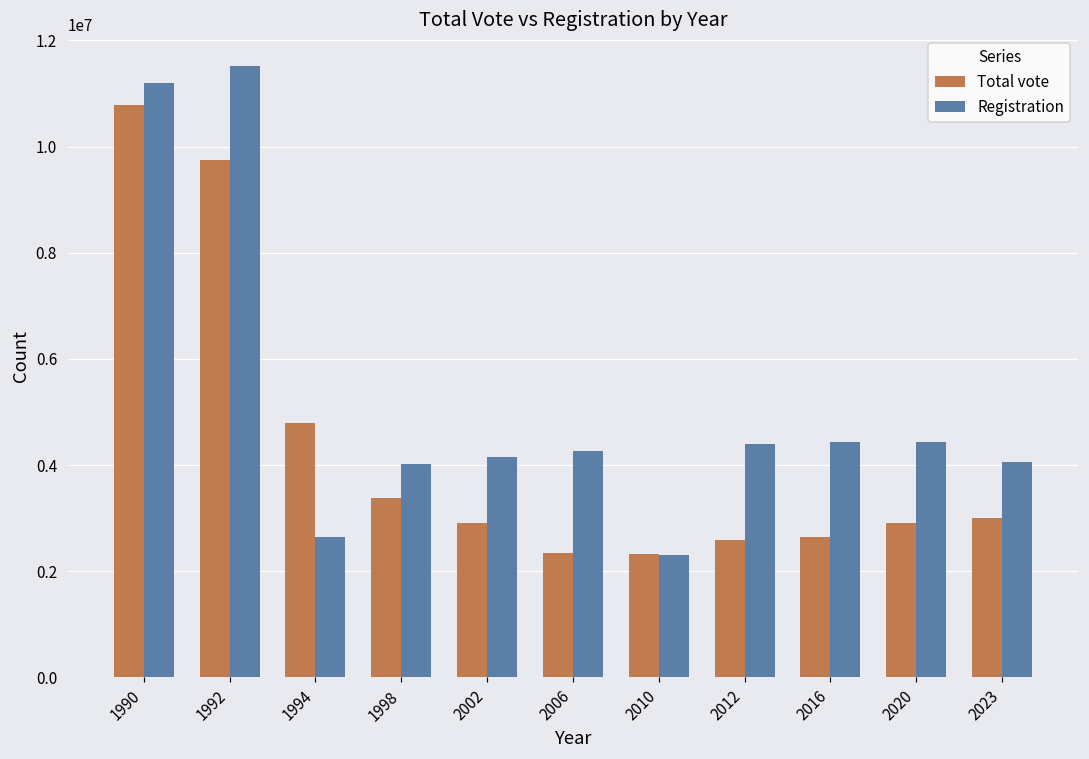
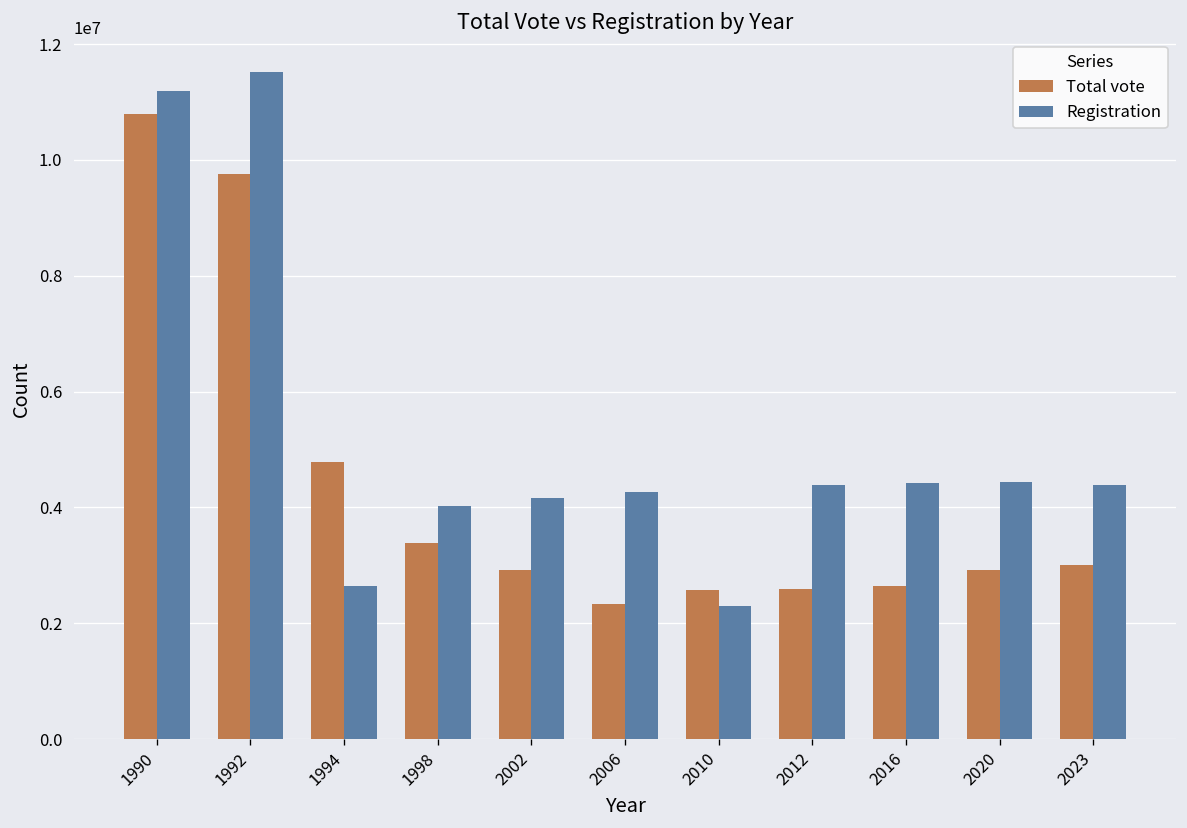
Total vote, 2010: 2300000 -> 2600000
Registration, 2023: 4100000 -> 4400000
